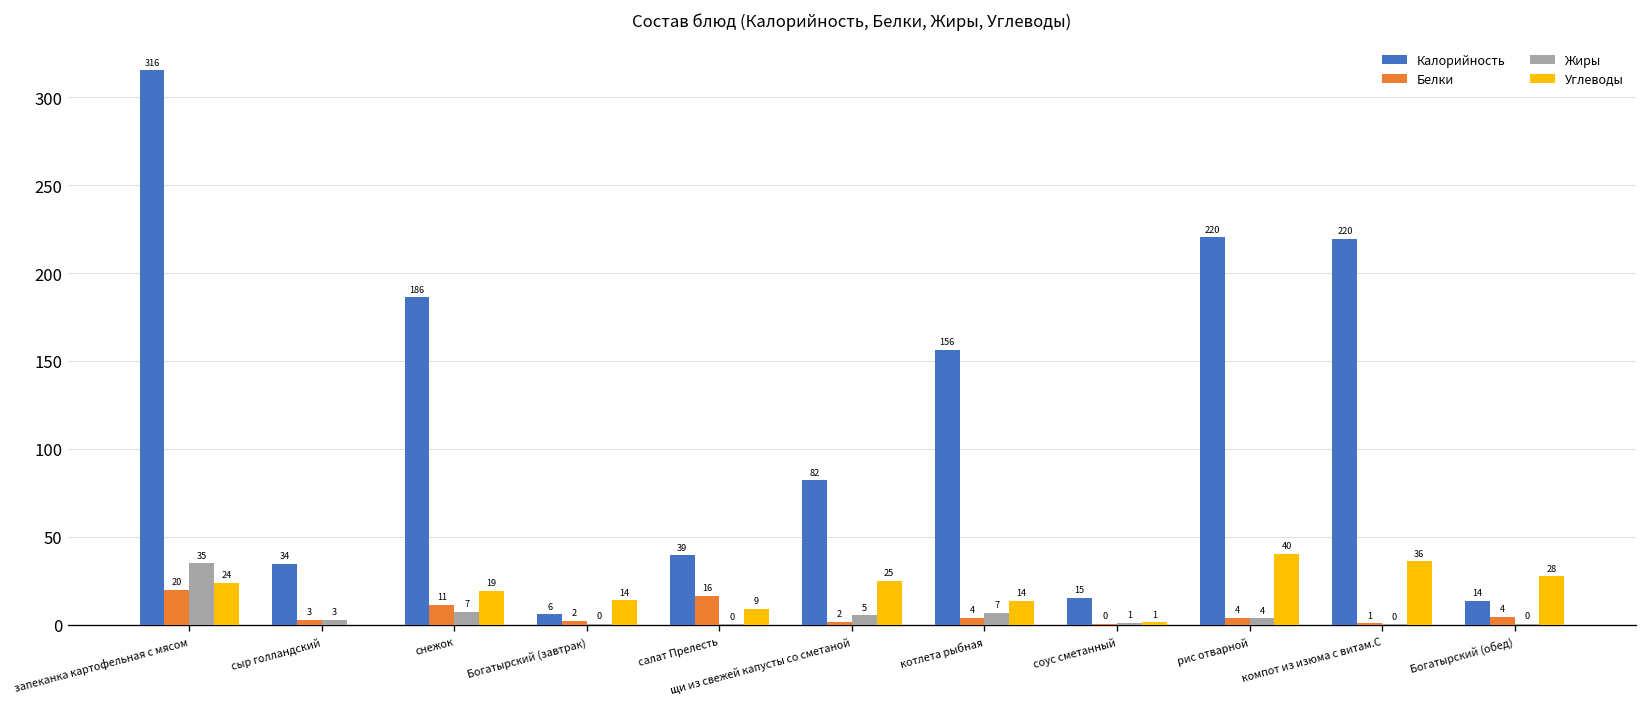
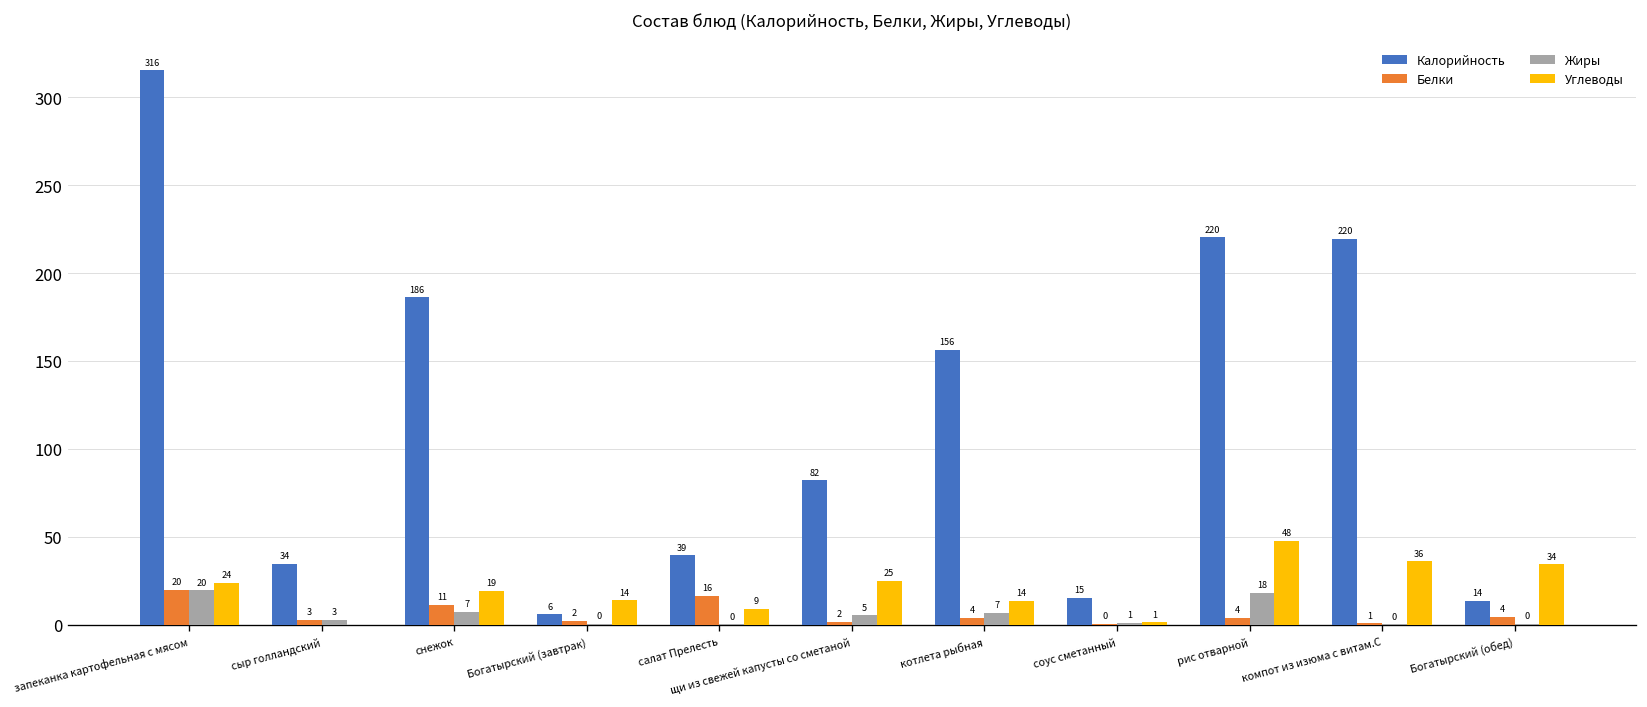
Жиры, запеканка картофельная с мясом: 35 -> 20
Жиры, рис отварной: 4 -> 18
Углеводы, рис отварной: 40 -> 48
Углеводы, Богатырский (обед): 28 -> 34
